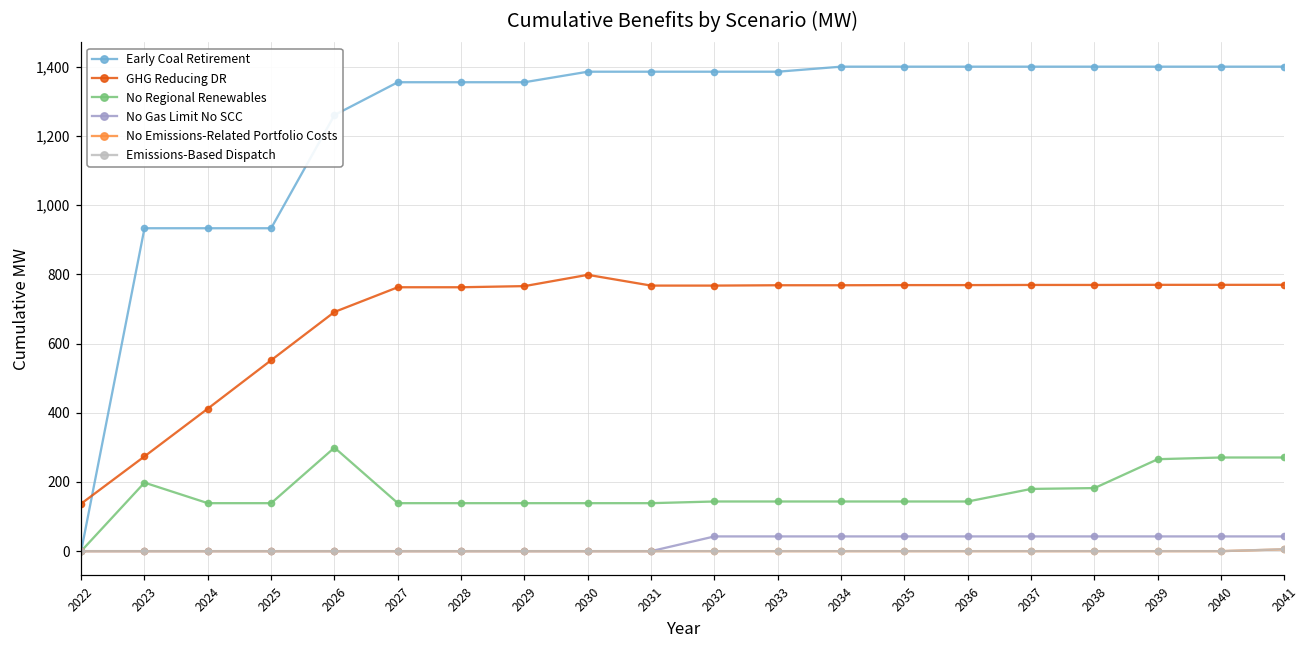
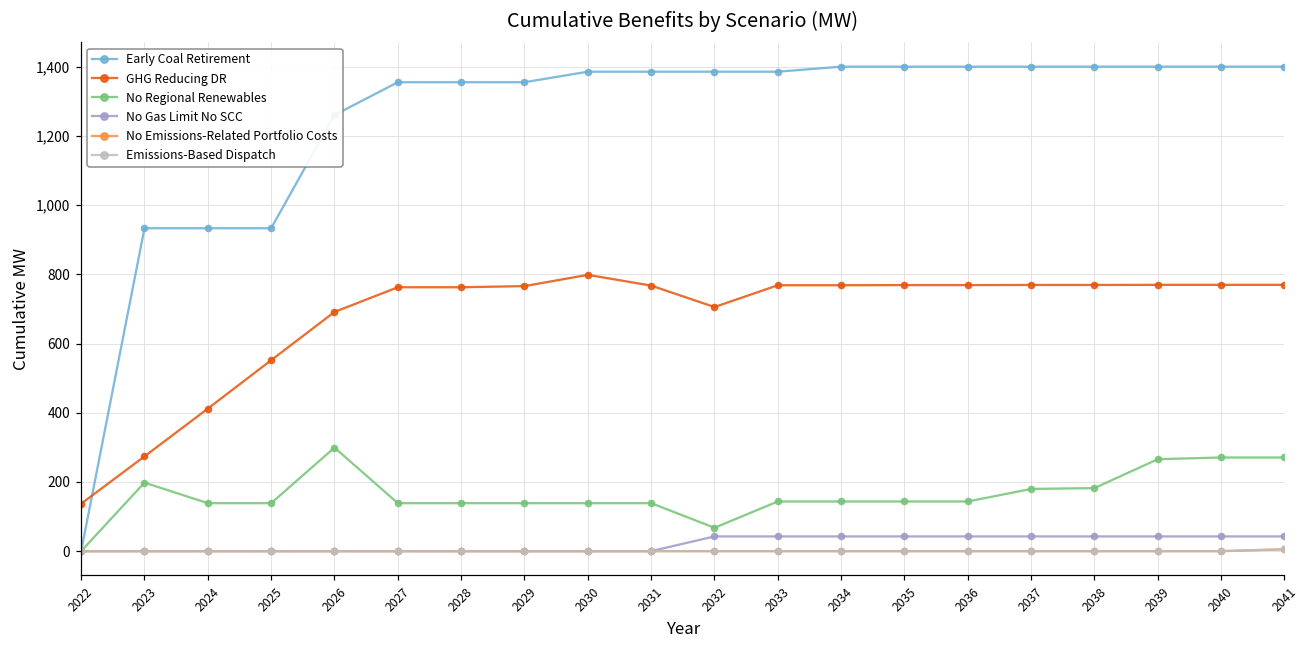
GHG Reducing DR, 2032: 770 -> 710
No Regional Renewables, 2032: 140 -> 70
